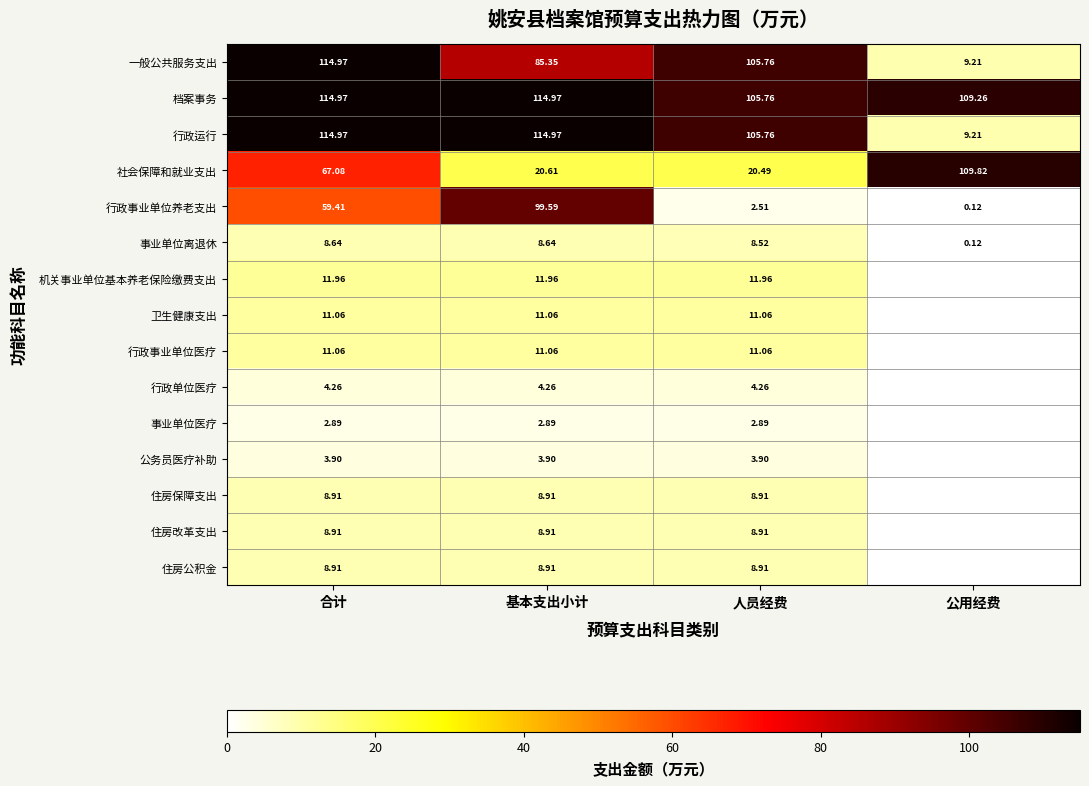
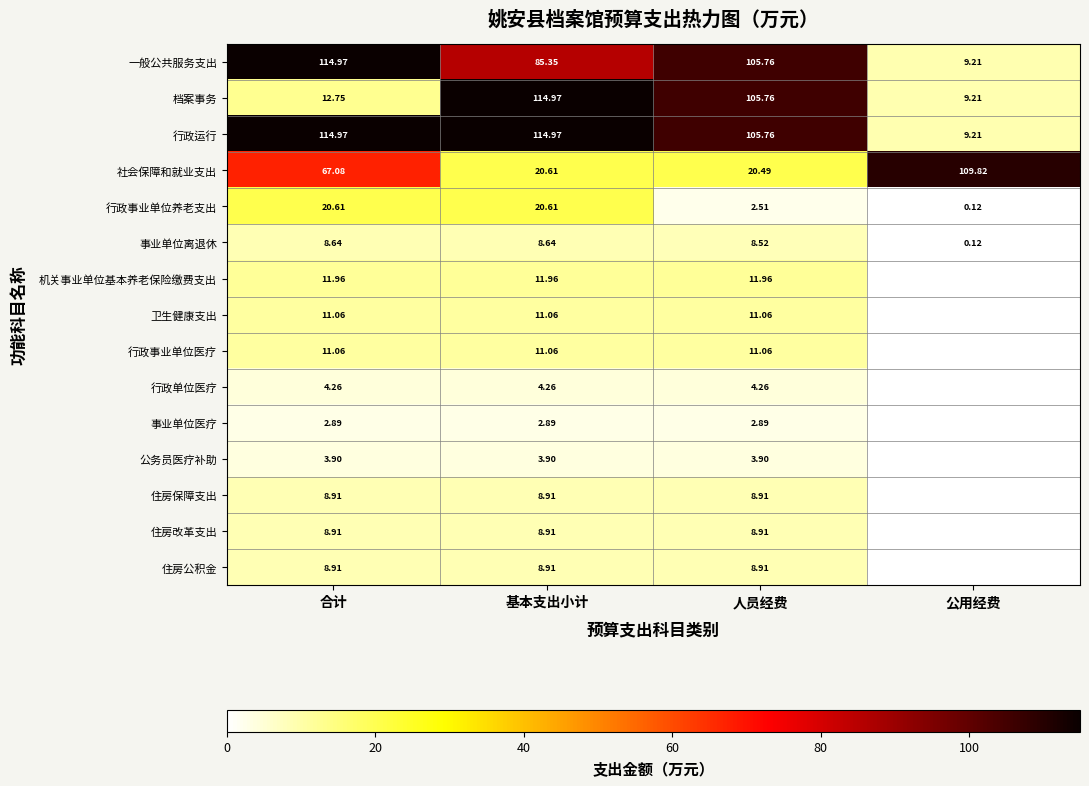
档案事务, 合计: 114.97 -> 12.75
档案事务, 公用经费: 109.26 -> 9.21
行政事业单位养老支出, 合计: 59.41 -> 20.61
行政事业单位养老支出, 基本支出小计: 99.59 -> 20.61
